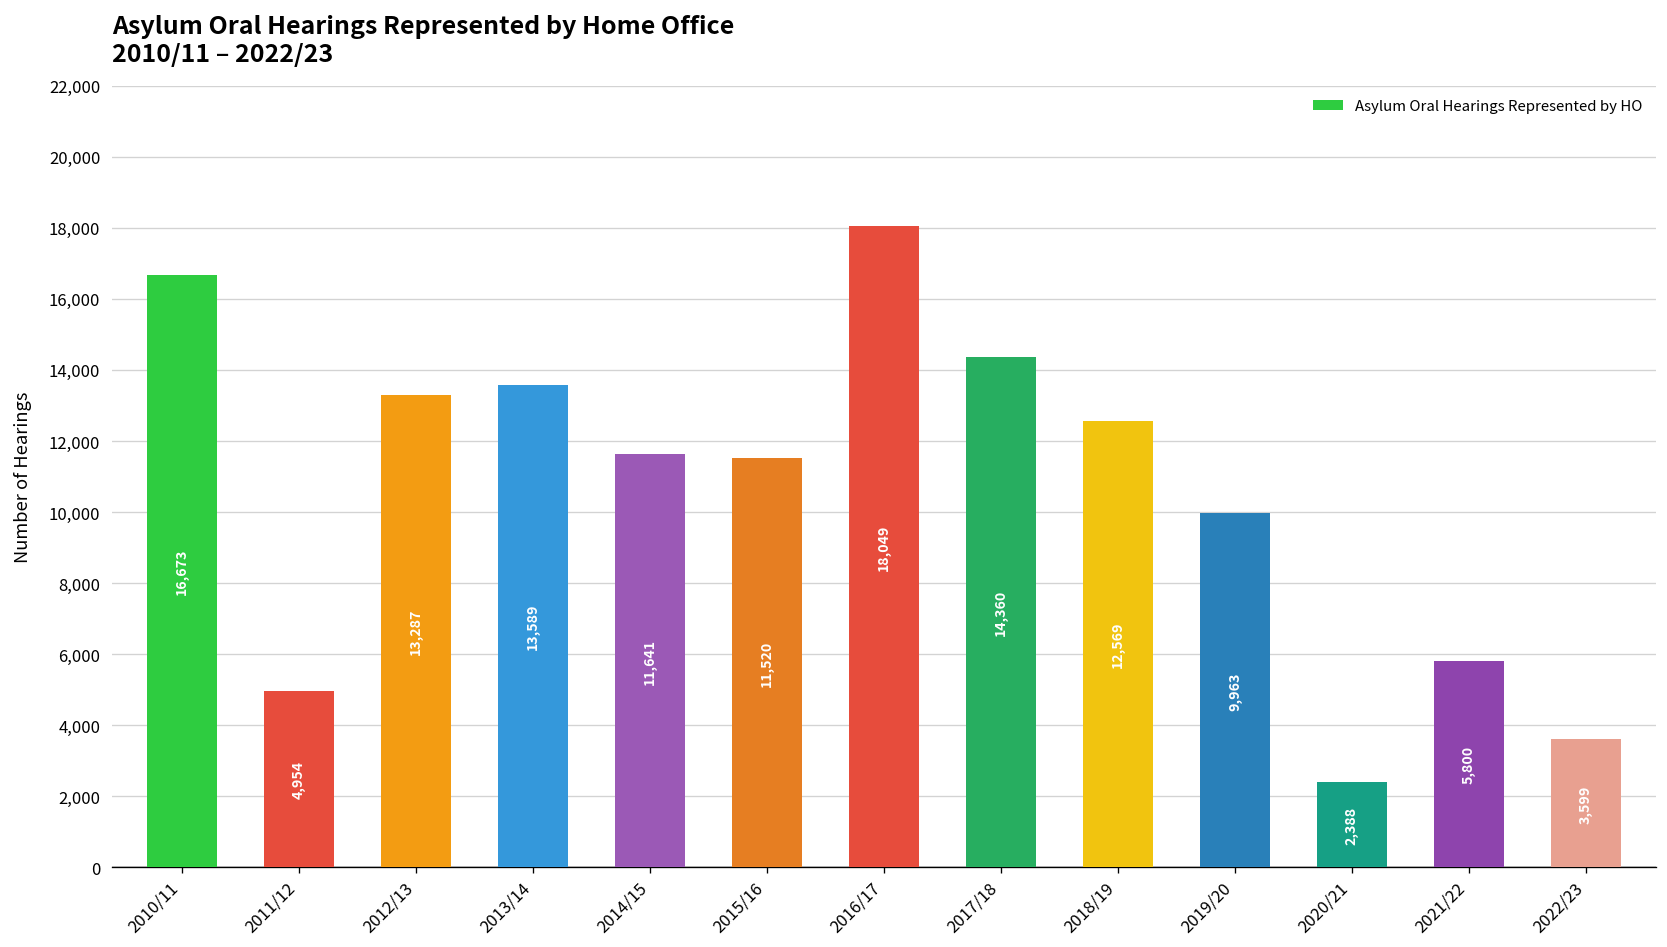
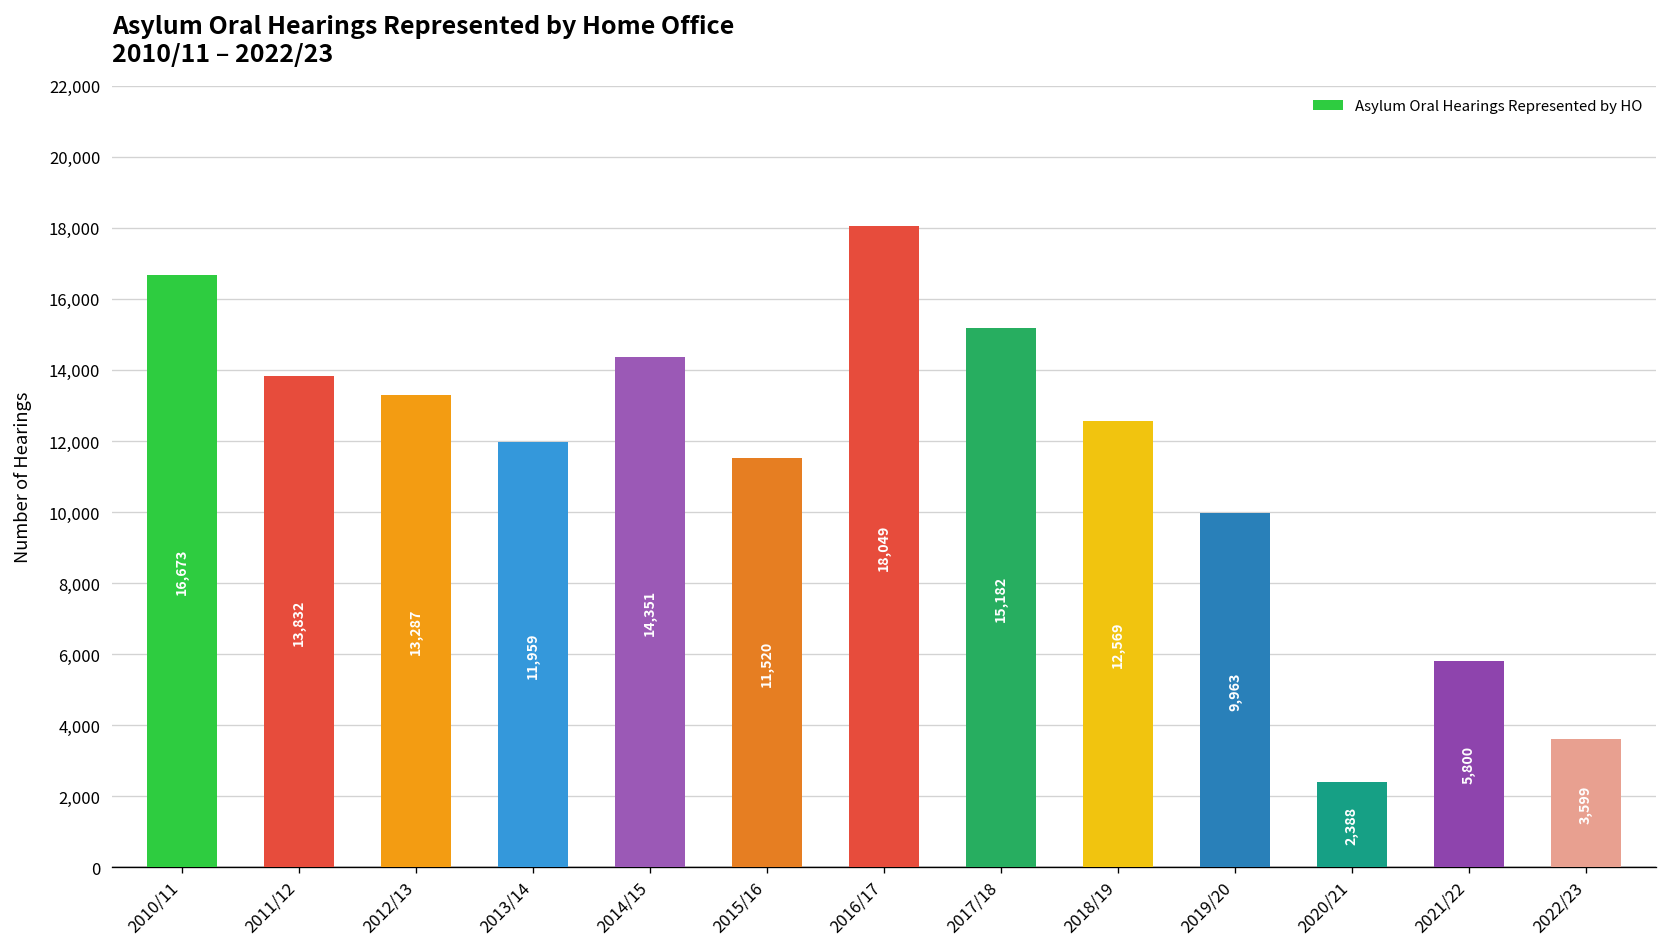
2011/12: 4,954 -> 13,832
2013/14: 13,589 -> 11,959
2014/15: 11,641 -> 14,351
2017/18: 14,360 -> 15,182
